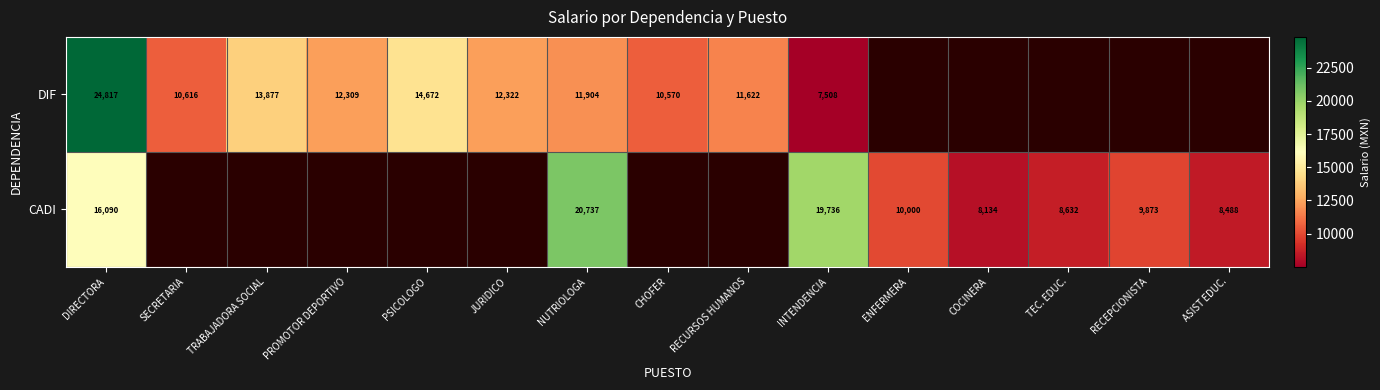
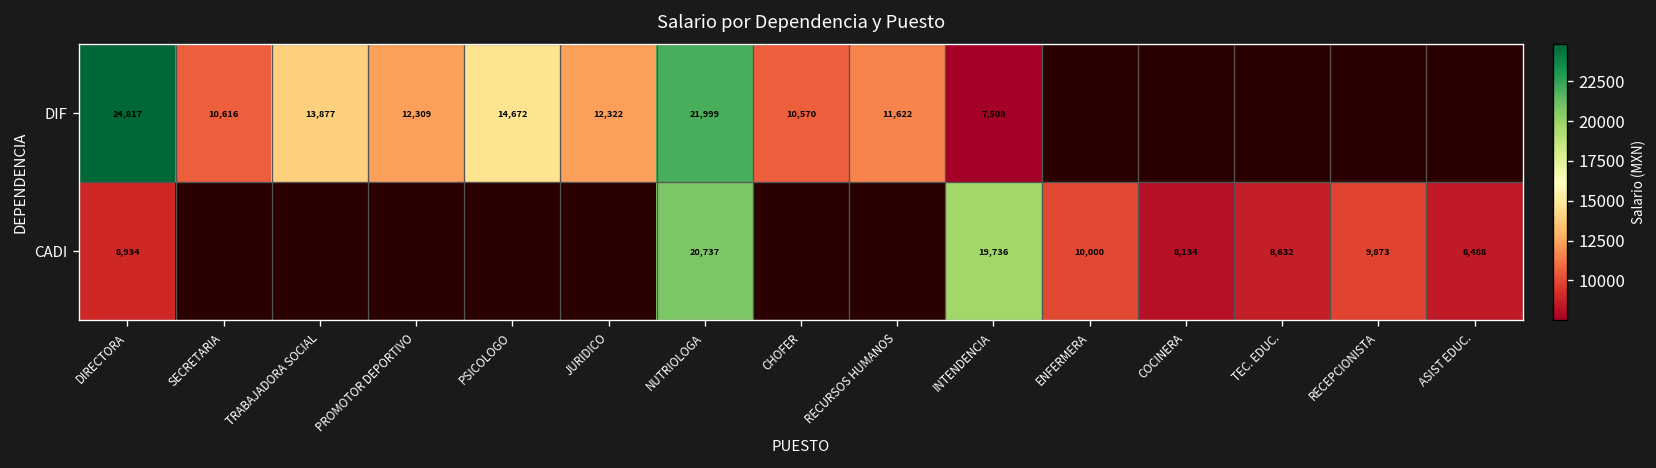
DIF, NUTRIOLOGA: 11,904 -> 21,999
CADI, DIRECTORA: 16,090 -> 8,934
